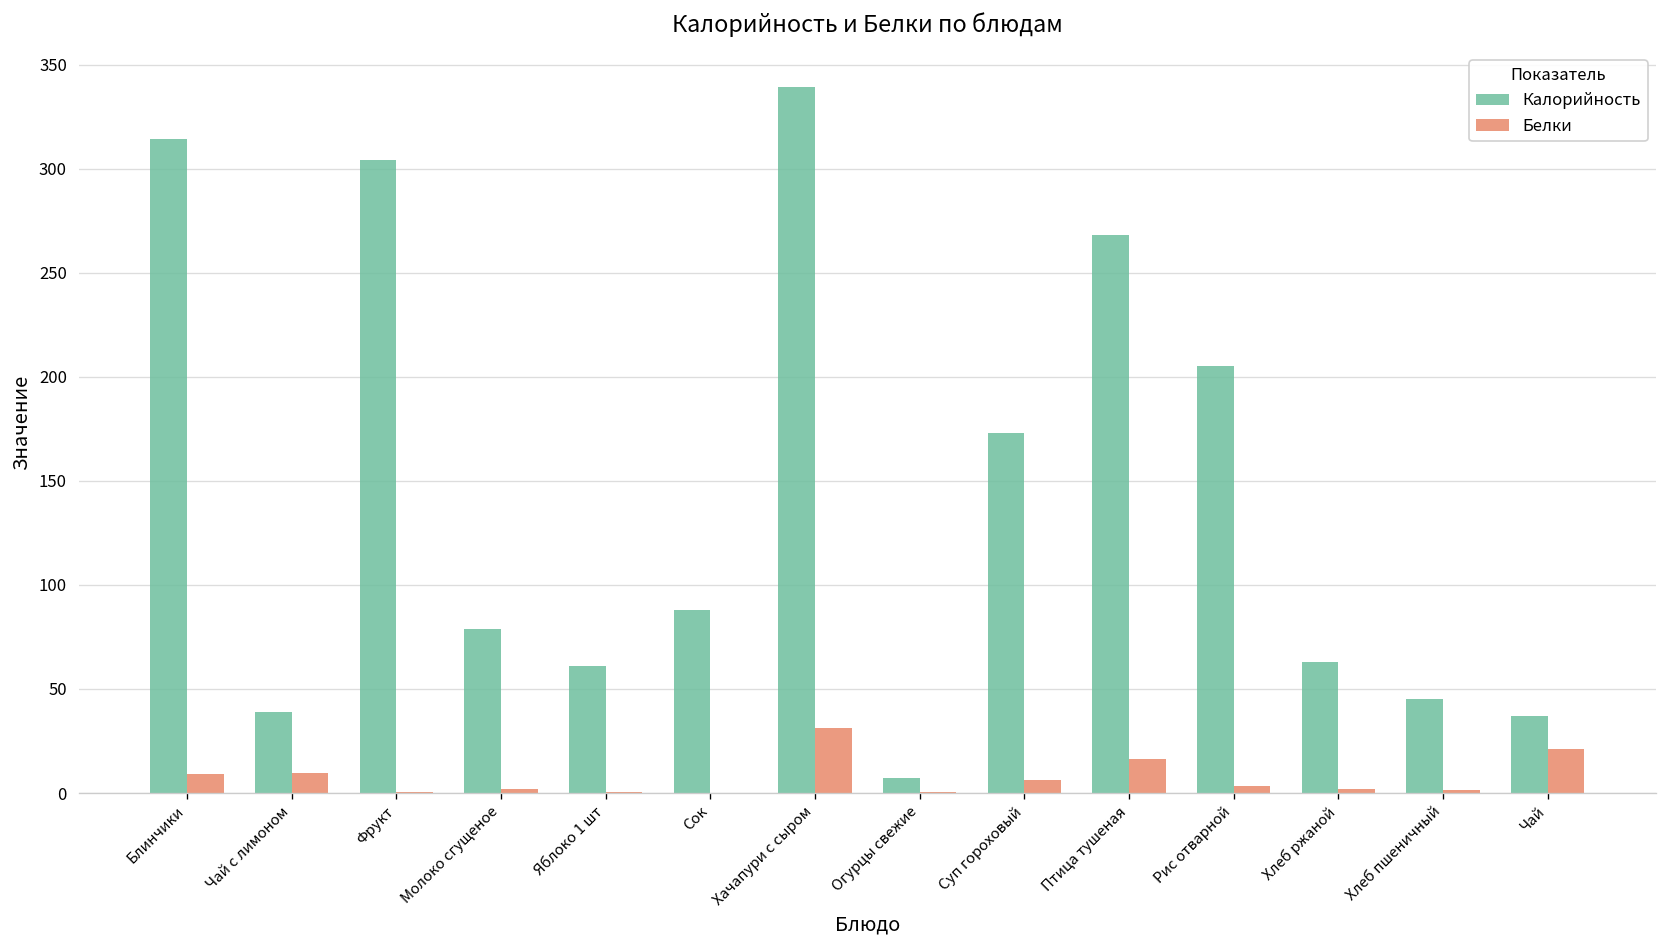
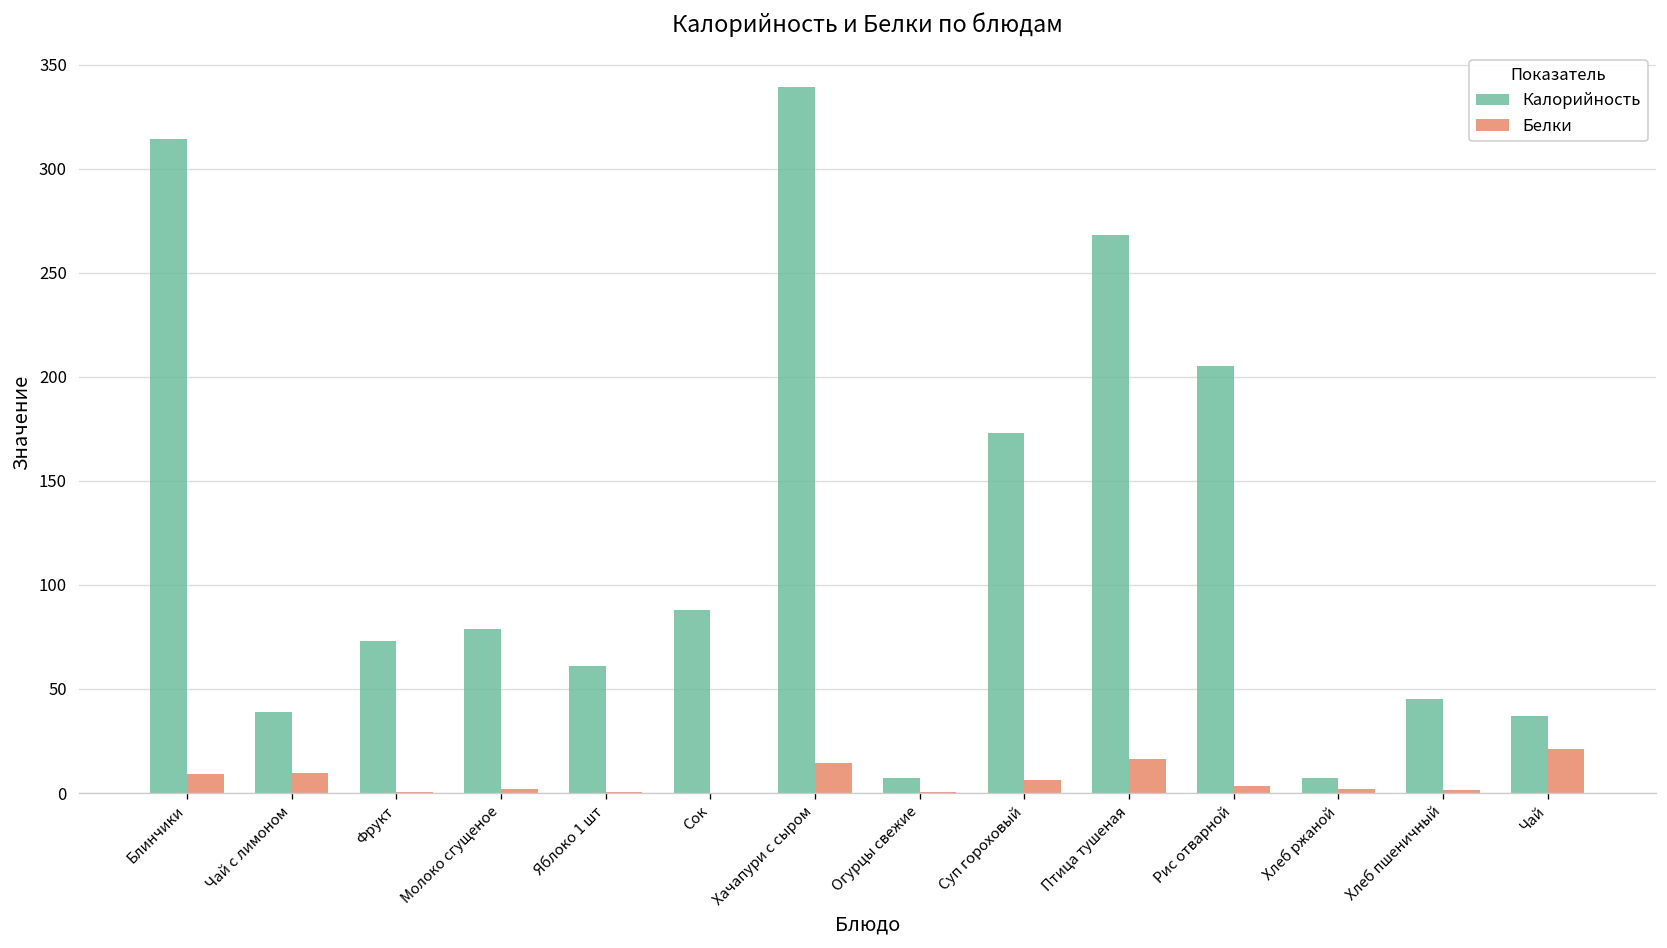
Калорийность, Фрукт: 304 -> 73
Белки, Хачапури с сыром: 31 -> 14
Калорийность, Хлеб ржаной: 63 -> 7
